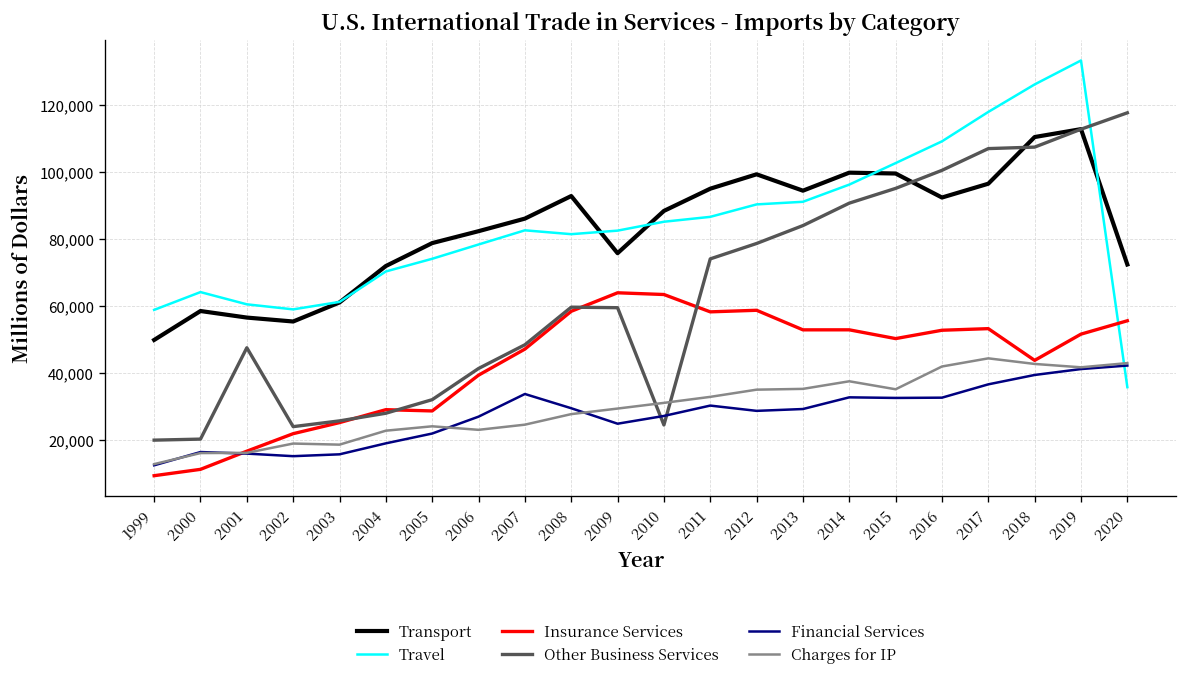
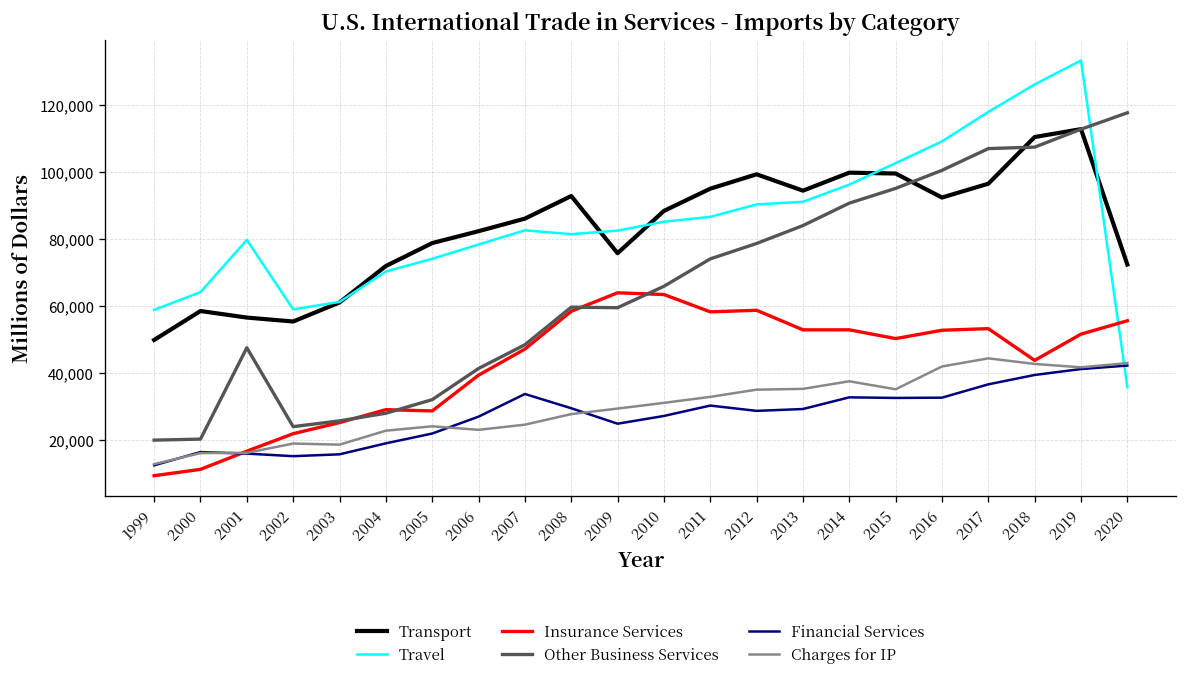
Travel, 2001: 61,000 -> 80,000
Other Business Services, 2010: 25,000 -> 66,000
